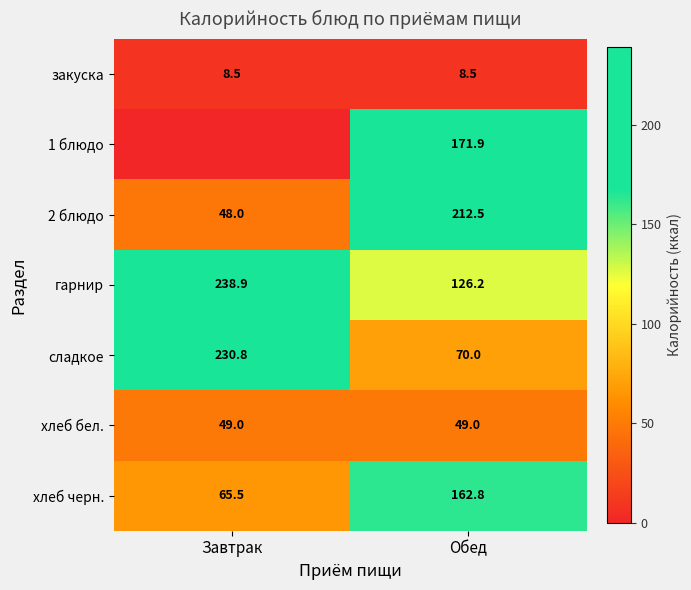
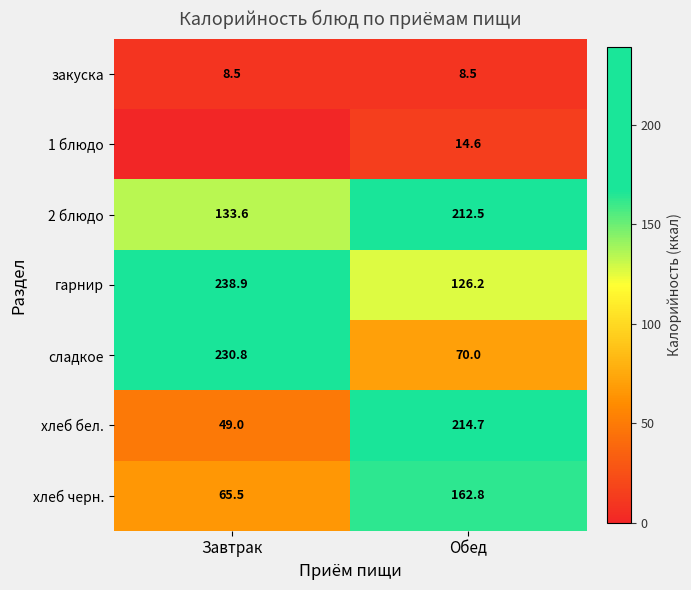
1 блюдо, Обед: 171.9 -> 14.6
2 блюдо, Завтрак: 48.0 -> 133.6
хлеб бел., Обед: 49.0 -> 214.7
